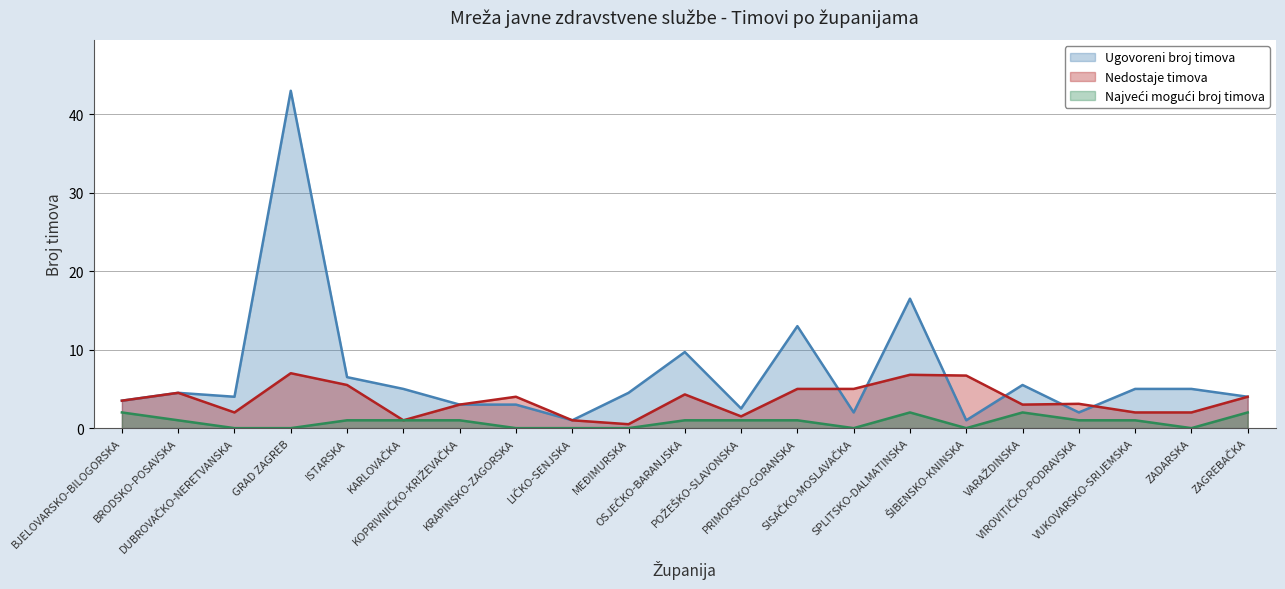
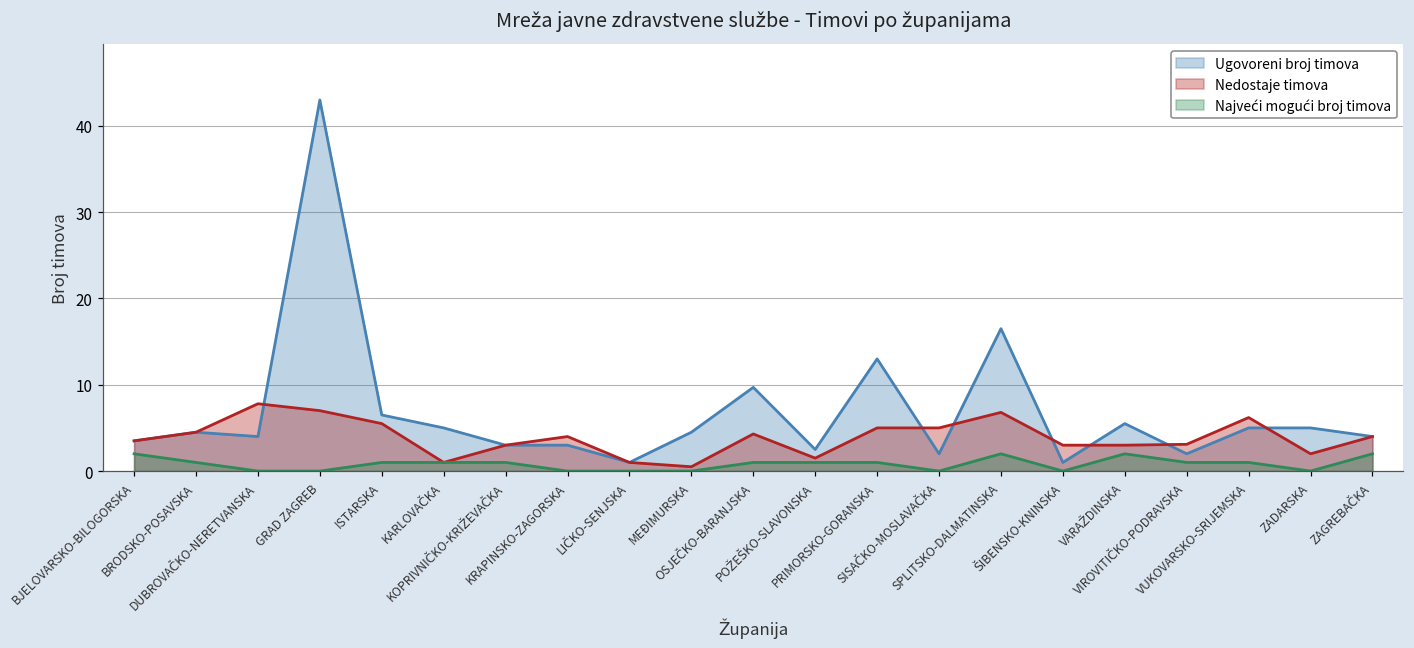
Nedostaje timova, DUBROVAČKO-NERETVANSKA: 2 -> 8
Nedostaje timova, ŠIBENSKO-KNINSKA: 7 -> 3
Nedostaje timova, VUKOVARSKO-SRIJEMSKA: 2 -> 6
